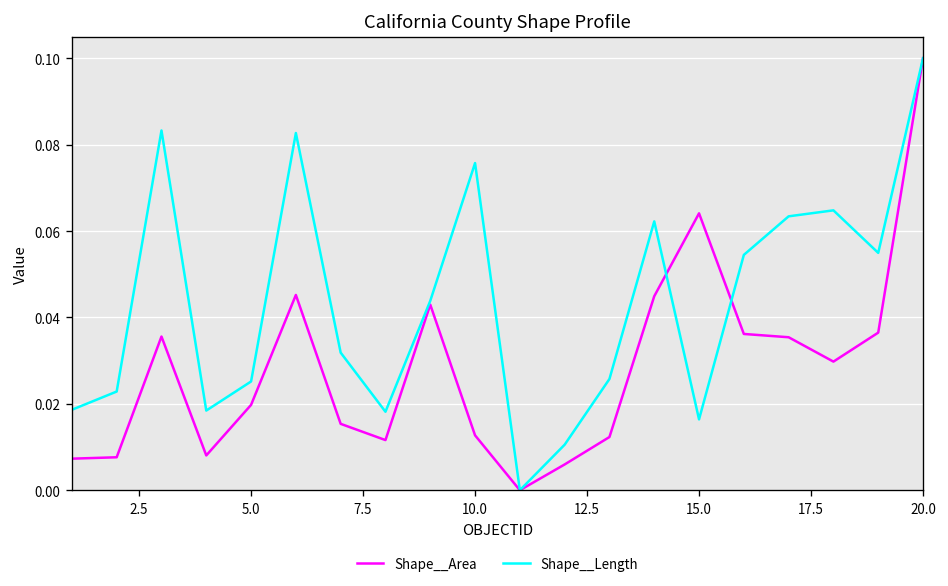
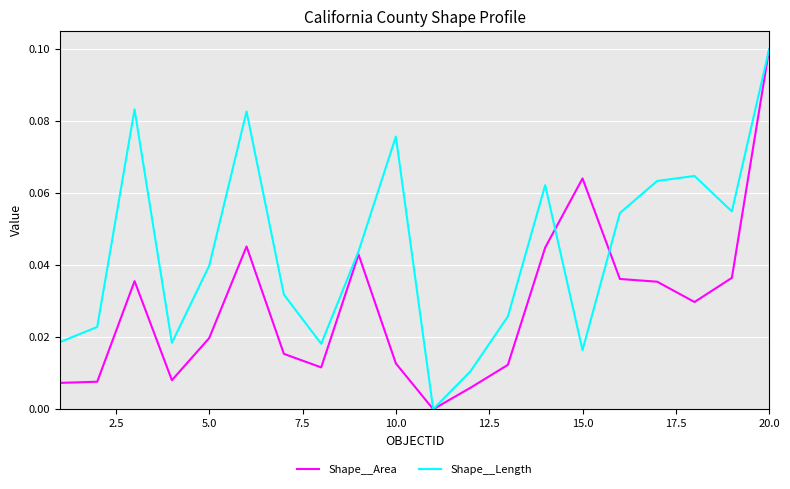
Shape__Length, 5.0: 0.025 -> 0.040
